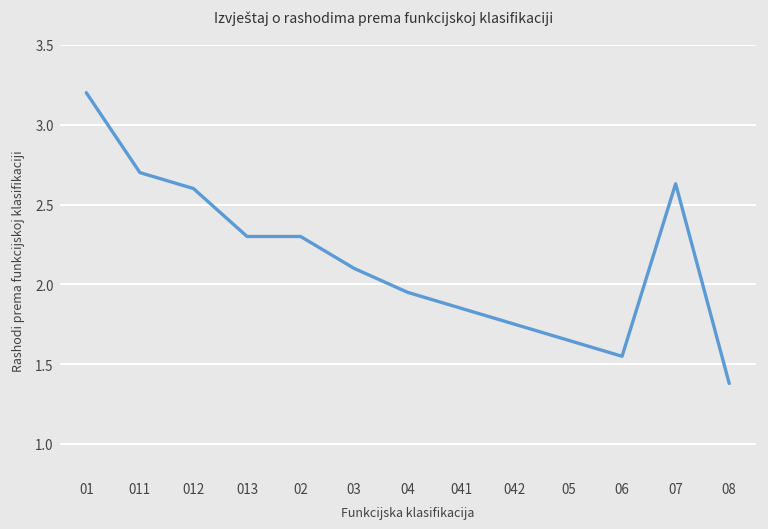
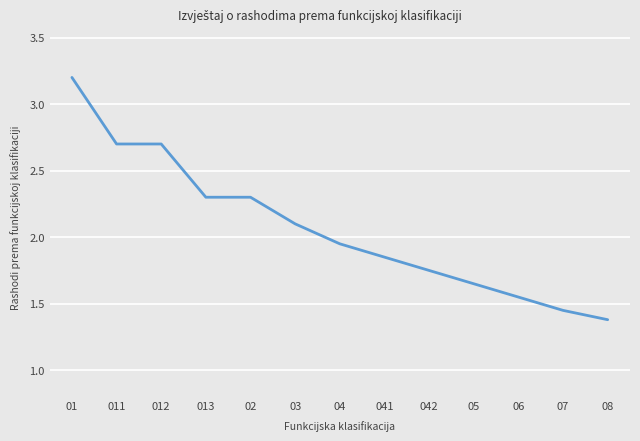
012: 2.6 -> 2.7
07: 2.63 -> 1.45
